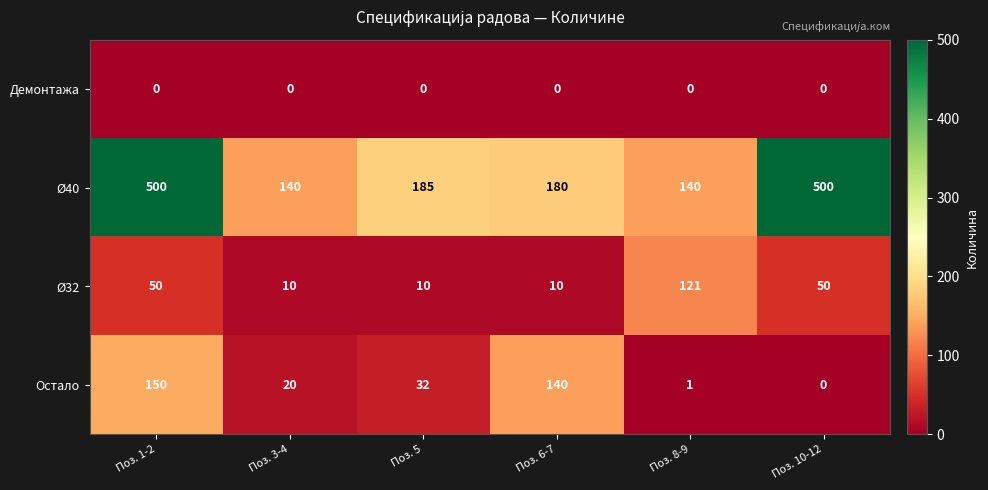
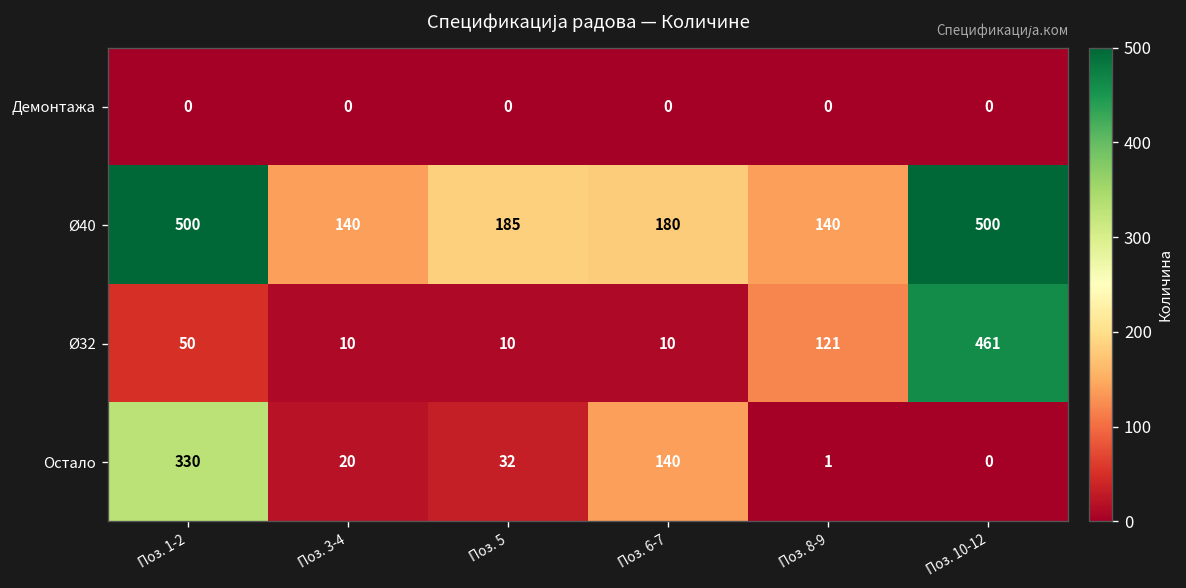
Ø32, Поз. 10-12: 50 -> 461
Остало, Поз. 1-2: 150 -> 330
